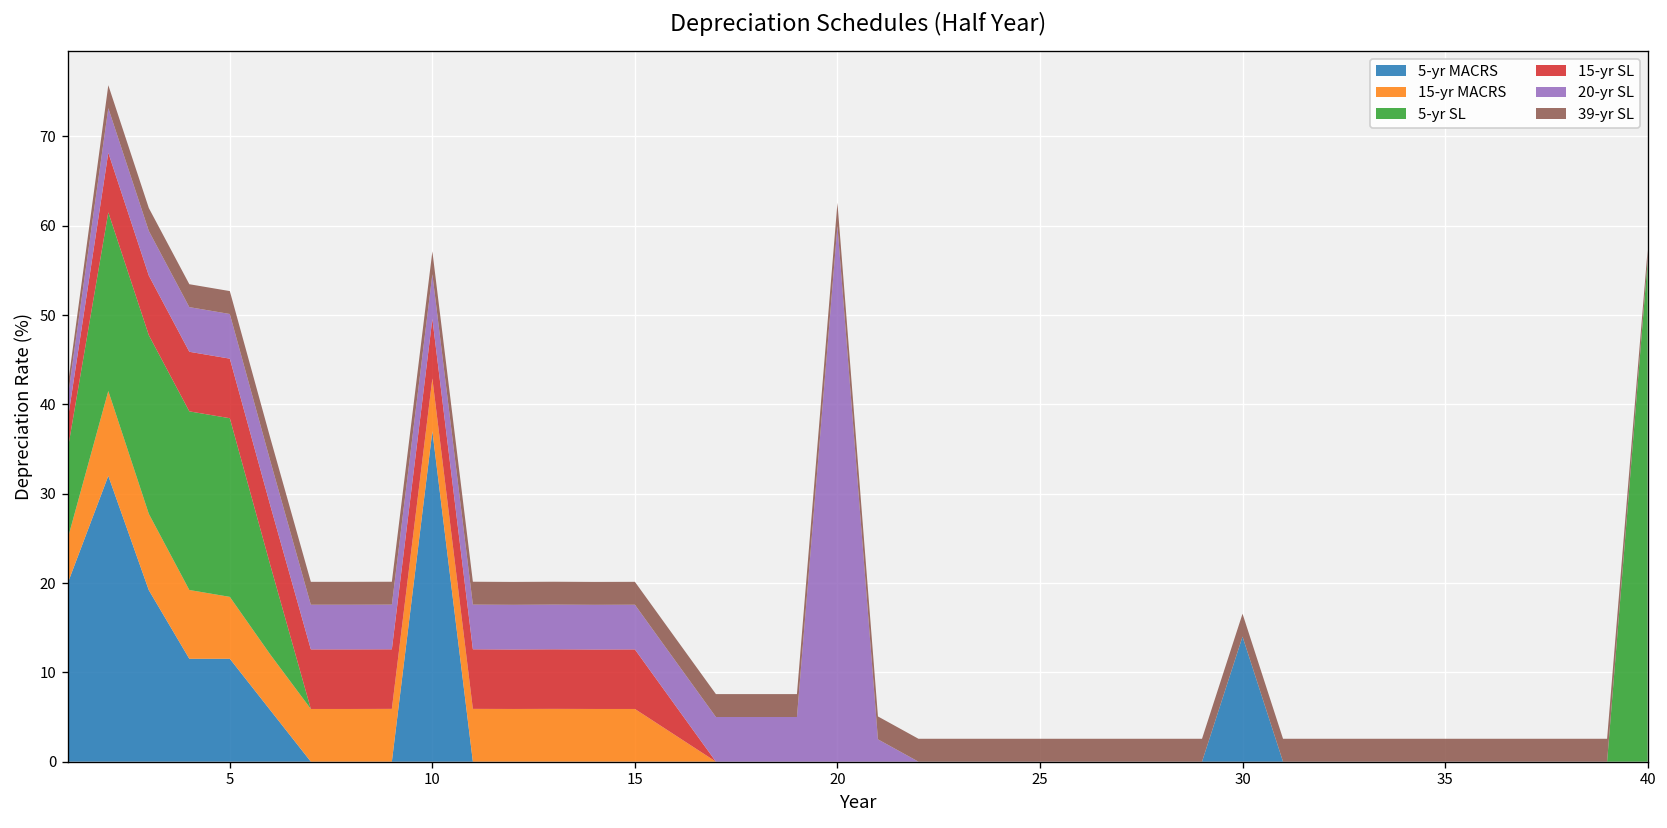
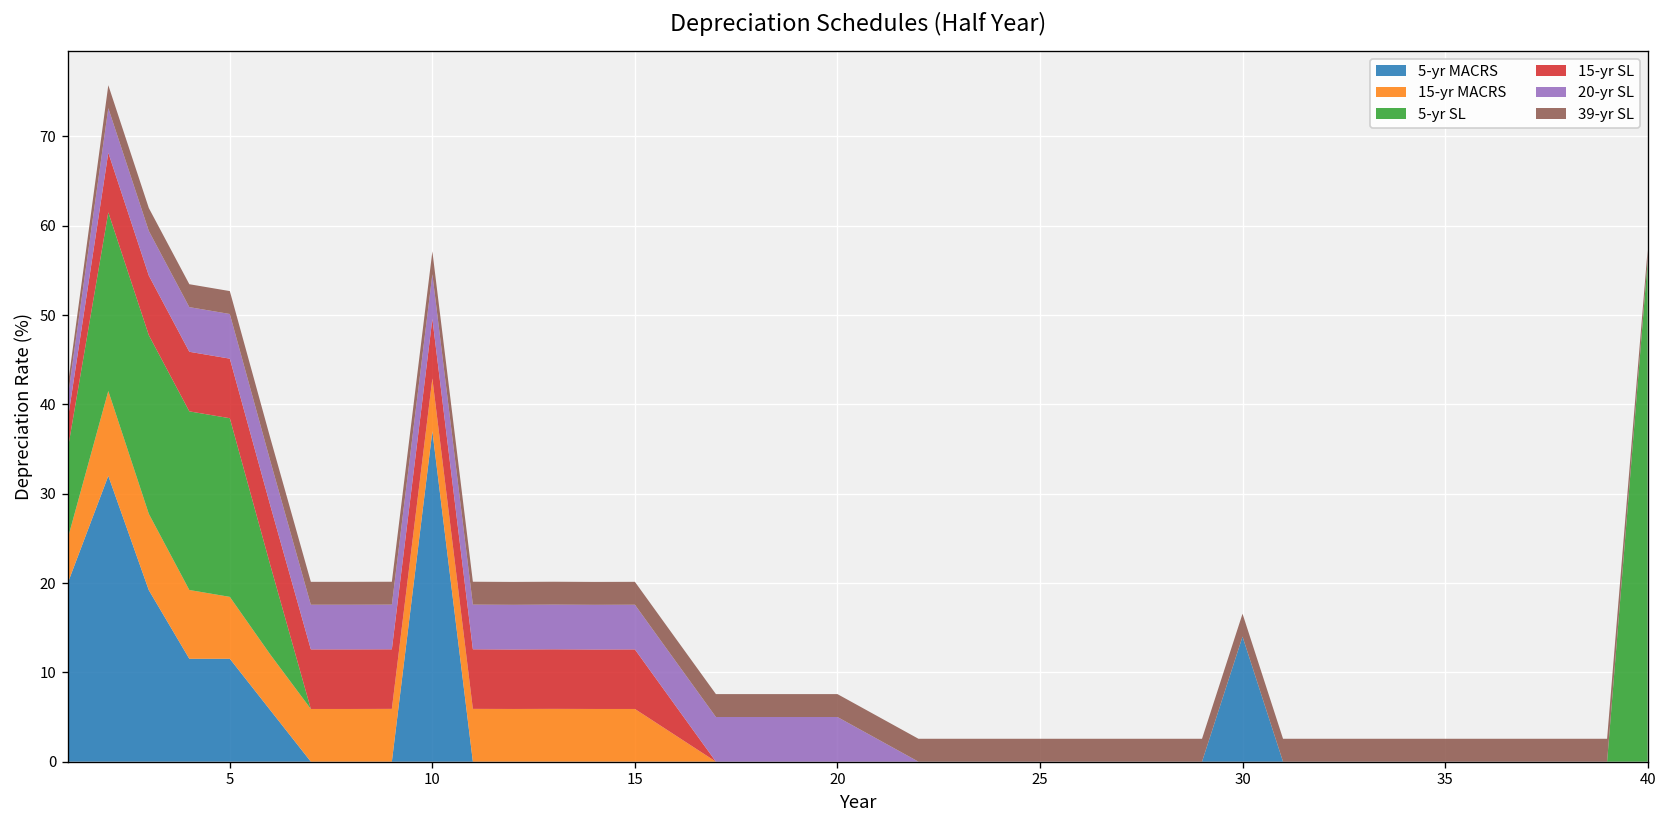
20-yr SL, 20: 60 -> 5
